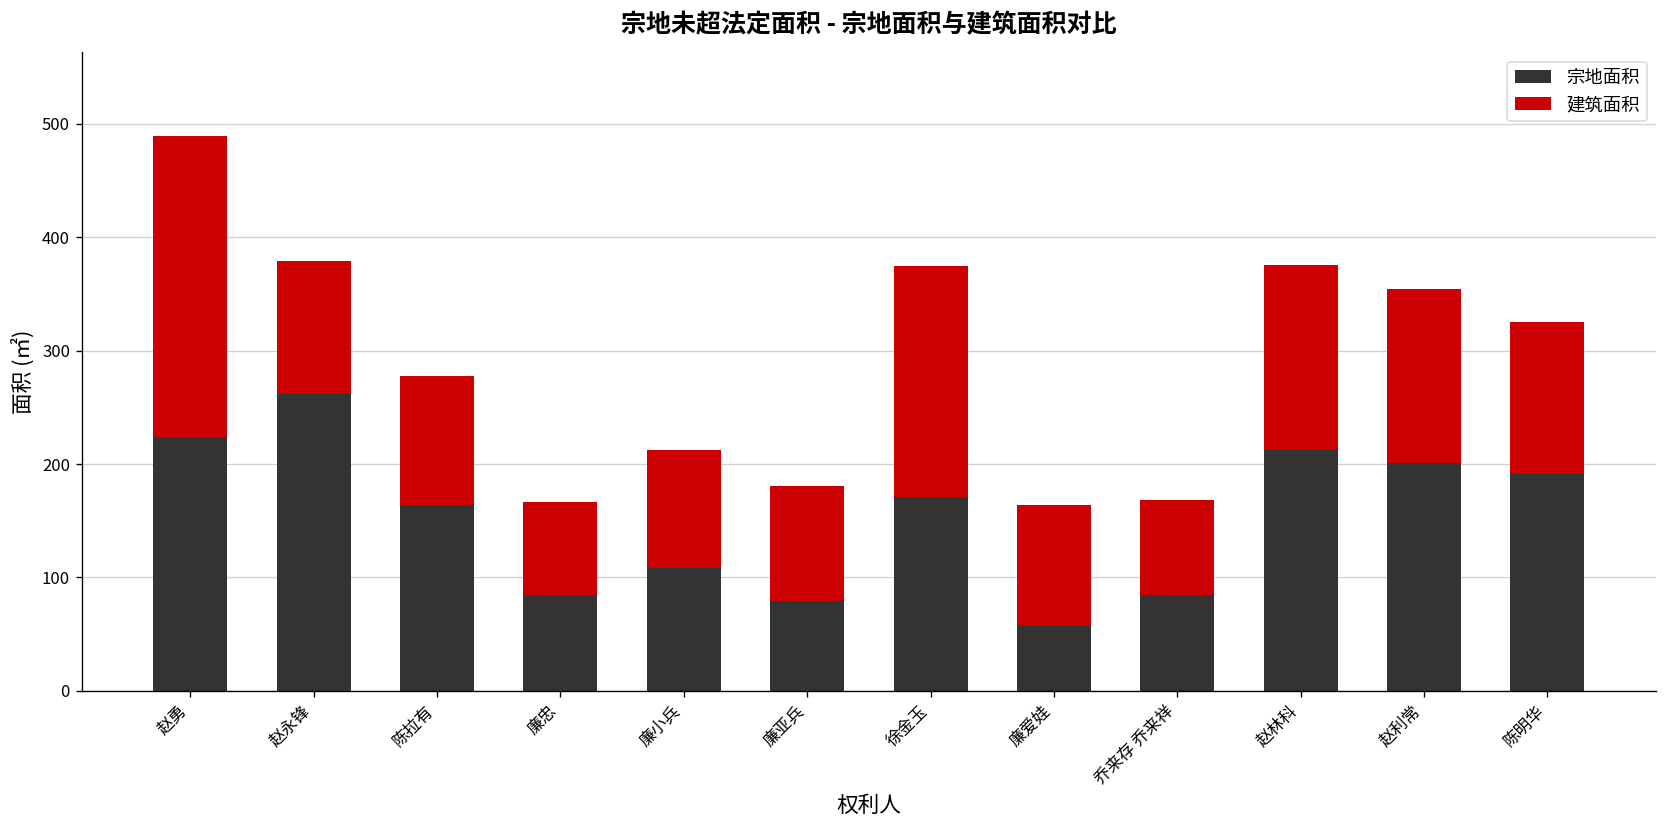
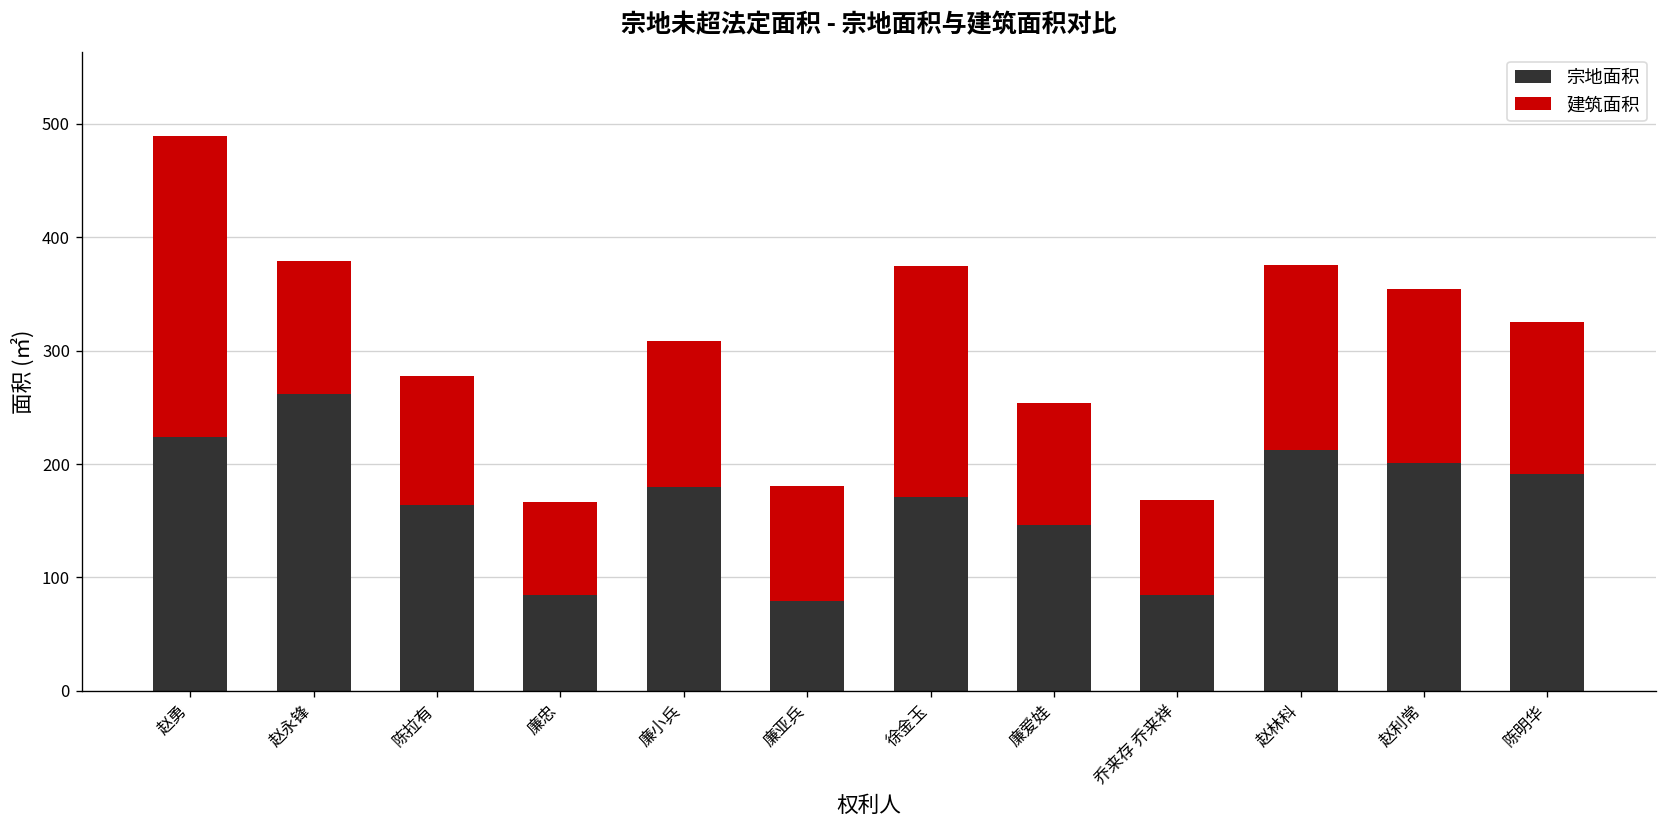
宗地面积, 廉小兵: 110 -> 180
建筑面积, 廉小兵: 100 -> 130
宗地面积, 廉爱娃: 60 -> 150
